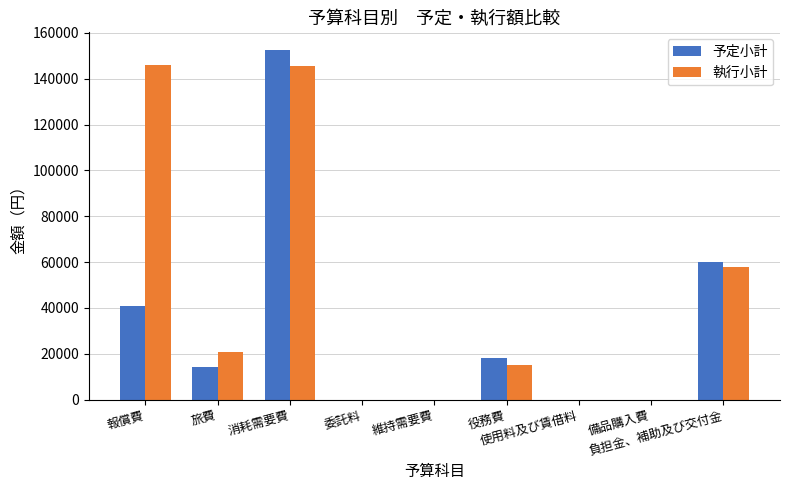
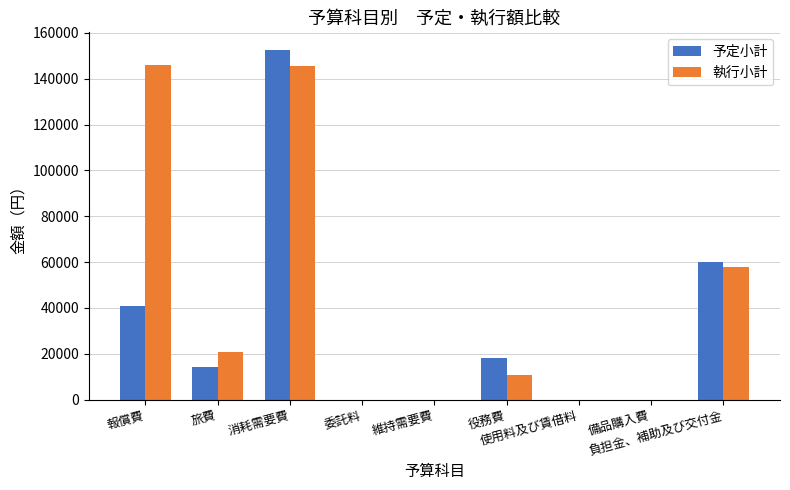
執行小計, 役務費: 15000 -> 11000
